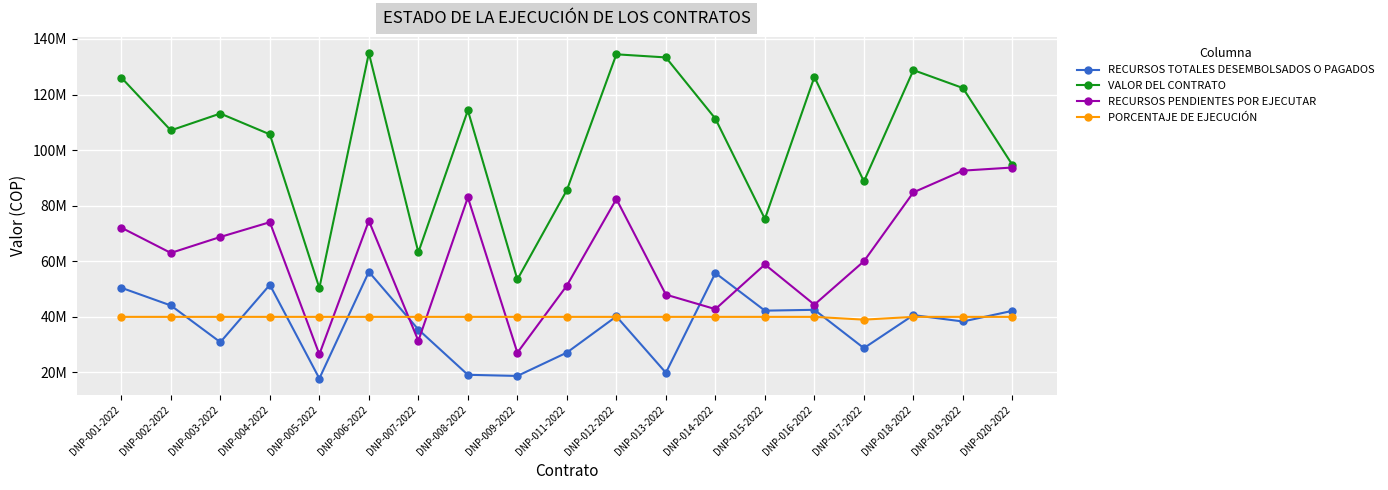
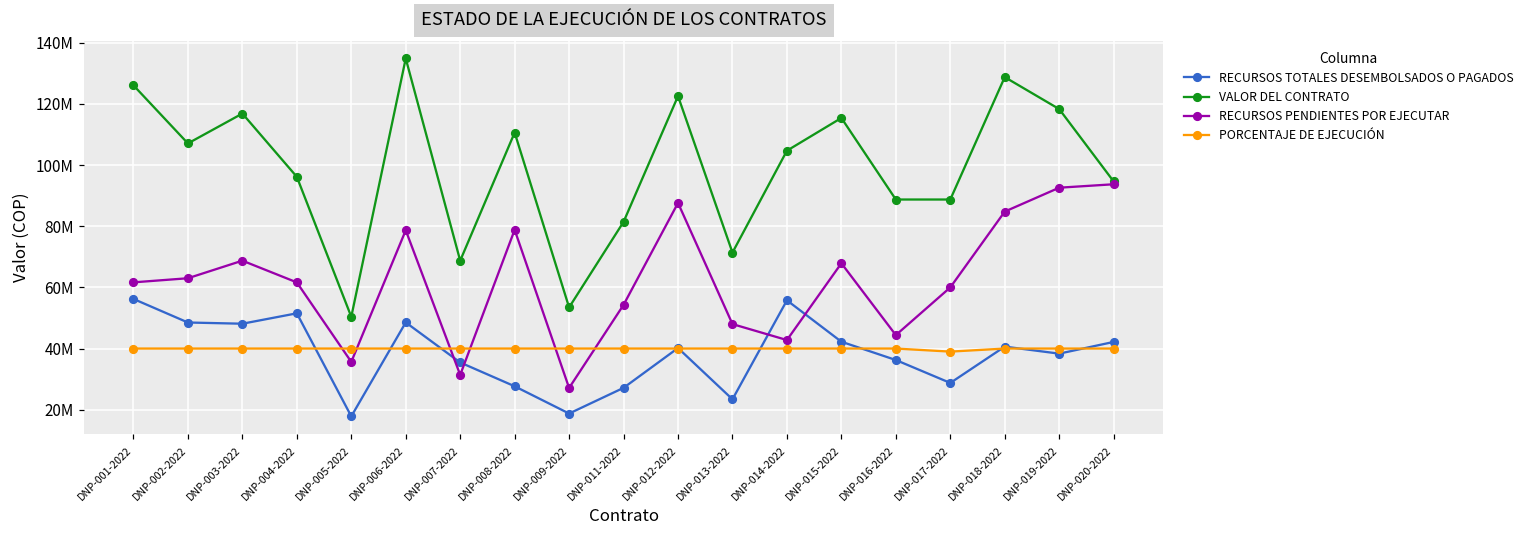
RECURSOS TOTALES DESEMBOLSADOS O PAGADOS, DNP-001-2022: 50000000 -> 56000000
RECURSOS PENDIENTES POR EJECUTAR, DNP-001-2022: 72000000 -> 62000000
RECURSOS TOTALES DESEMBOLSADOS O PAGADOS, DNP-002-2022: 44000000 -> 49000000
RECURSOS TOTALES DESEMBOLSADOS O PAGADOS, DNP-003-2022: 31000000 -> 48000000
VALOR DEL CONTRATO, DNP-003-2022: 113000000 -> 117000000
VALOR DEL CONTRATO, DNP-004-2022: 106000000 -> 96000000
RECURSOS PENDIENTES POR EJECUTAR, DNP-004-2022: 74000000 -> 62000000
RECURSOS PENDIENTES POR EJECUTAR, DNP-005-2022: 27000000 -> 36000000
RECURSOS TOTALES DESEMBOLSADOS O PAGADOS, DNP-006-2022: 56000000 -> 49000000
RECURSOS PENDIENTES POR EJECUTAR, DNP-006-2022: 75000000 -> 79000000
VALOR DEL CONTRATO, DNP-007-2022: 63000000 -> 69000000
RECURSOS TOTALES DESEMBOLSADOS O PAGADOS, DNP-008-2022: 19000000 -> 28000000
VALOR DEL CONTRATO, DNP-008-2022: 114000000 -> 111000000
RECURSOS PENDIENTES POR EJECUTAR, DNP-008-2022: 83000000 -> 79000000
VALOR DEL CONTRATO, DNP-011-2022: 86000000 -> 81000000
RECURSOS PENDIENTES POR EJECUTAR, DNP-011-2022: 51000000 -> 54000000
VALOR DEL CONTRATO, DNP-012-2022: 134000000 -> 123000000
RECURSOS PENDIENTES POR EJECUTAR, DNP-012-2022: 82000000 -> 88000000
RECURSOS TOTALES DESEMBOLSADOS O PAGADOS, DNP-013-2022: 20000000 -> 23000000
VALOR DEL CONTRATO, DNP-013-2022: 133000000 -> 71000000
VALOR DEL CONTRATO, DNP-014-2022: 111000000 -> 105000000
VALOR DEL CONTRATO, DNP-015-2022: 75000000 -> 115000000
RECURSOS PENDIENTES POR EJECUTAR, DNP-015-2022: 59000000 -> 68000000
RECURSOS TOTALES DESEMBOLSADOS O PAGADOS, DNP-016-2022: 43000000 -> 36000000
VALOR DEL CONTRATO, DNP-016-2022: 126000000 -> 89000000
VALOR DEL CONTRATO, DNP-019-2022: 122000000 -> 118000000
